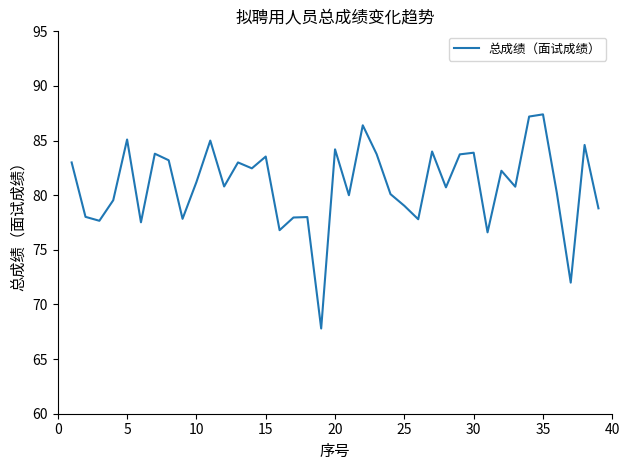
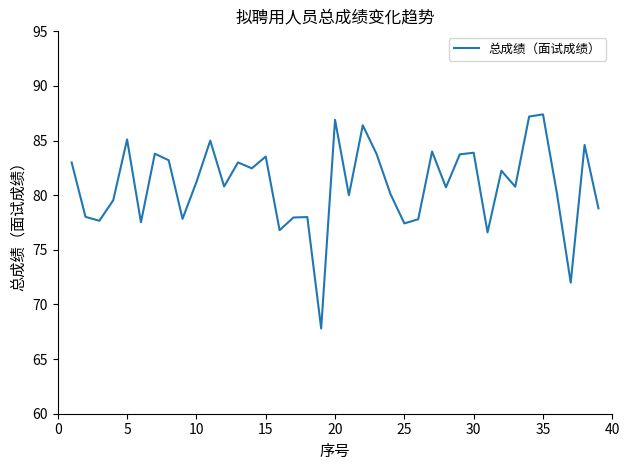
20: 84.2 -> 86.9
25: 79.0 -> 77.4
